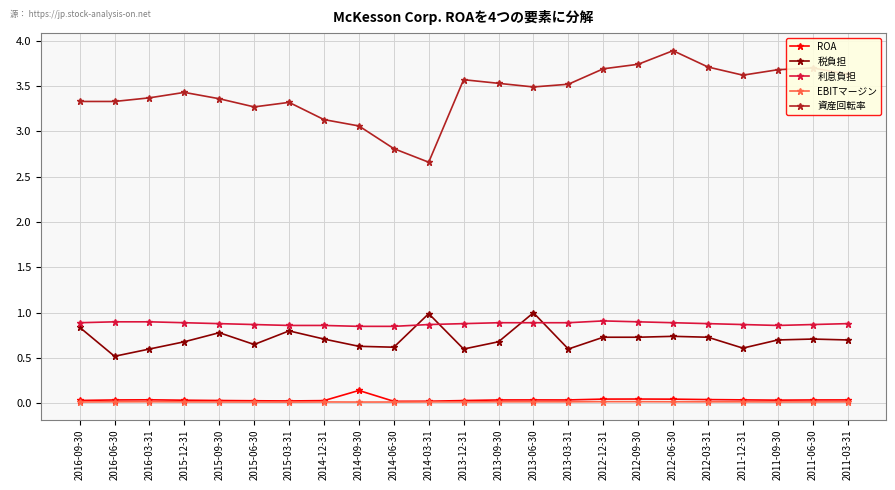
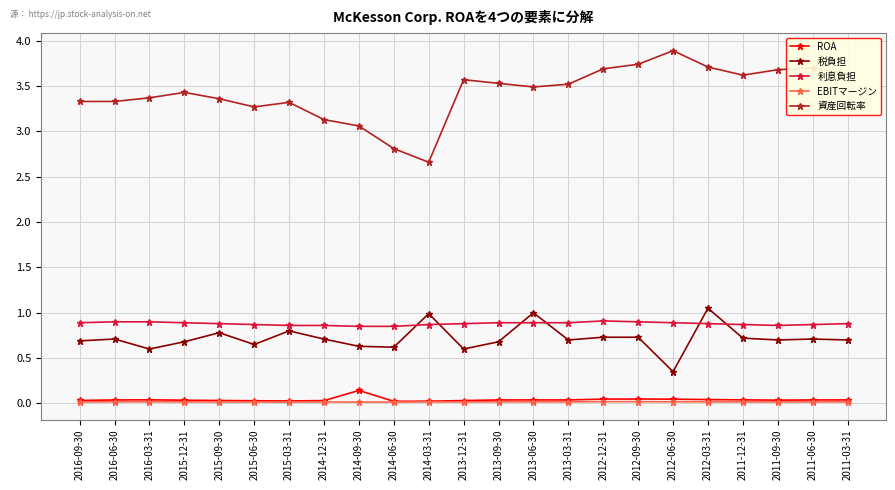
税負担, 2016-09-30: 0.8 -> 0.7
税負担, 2016-06-30: 0.5 -> 0.7
税負担, 2013-03-31: 0.6 -> 0.7
税負担, 2012-06-30: 0.7 -> 0.4
税負担, 2012-03-31: 0.7 -> 1.1
税負担, 2011-12-31: 0.6 -> 0.7
